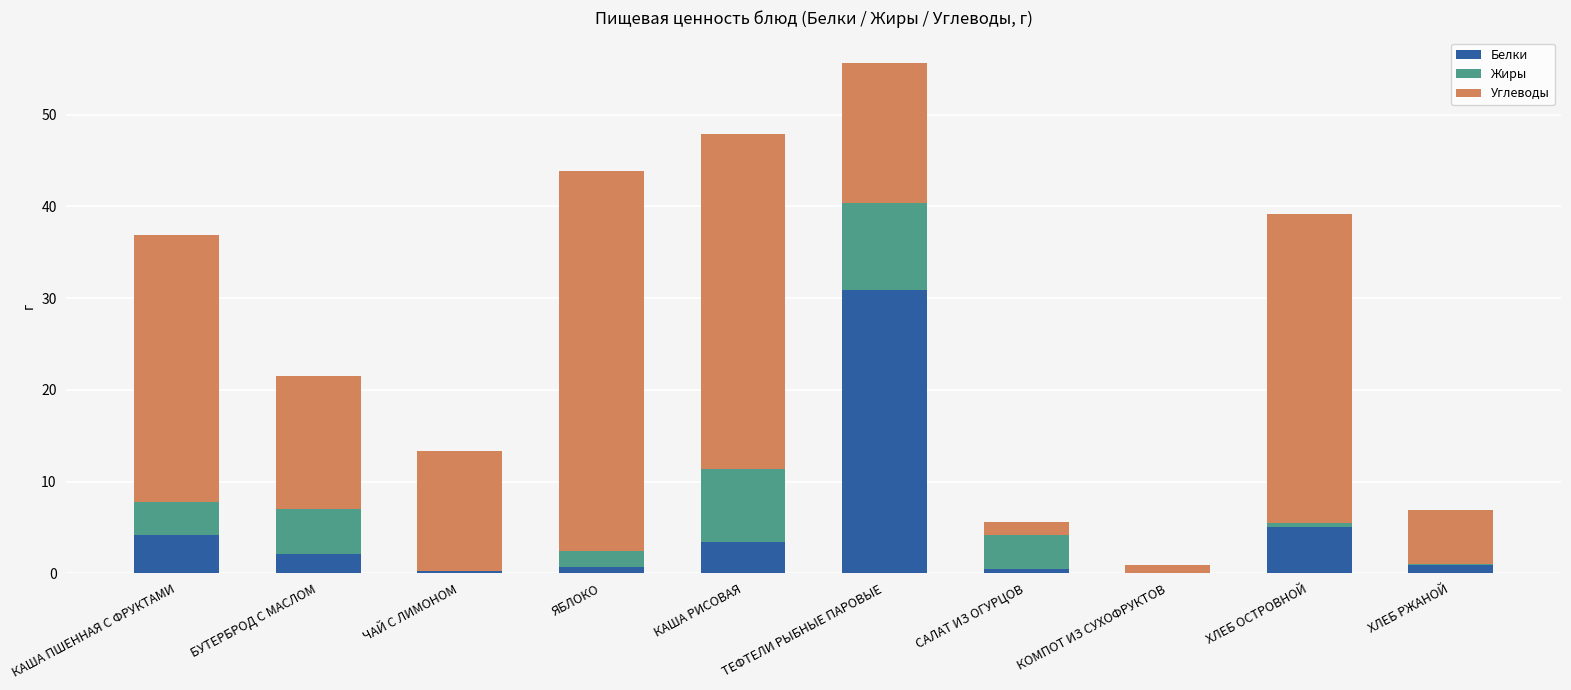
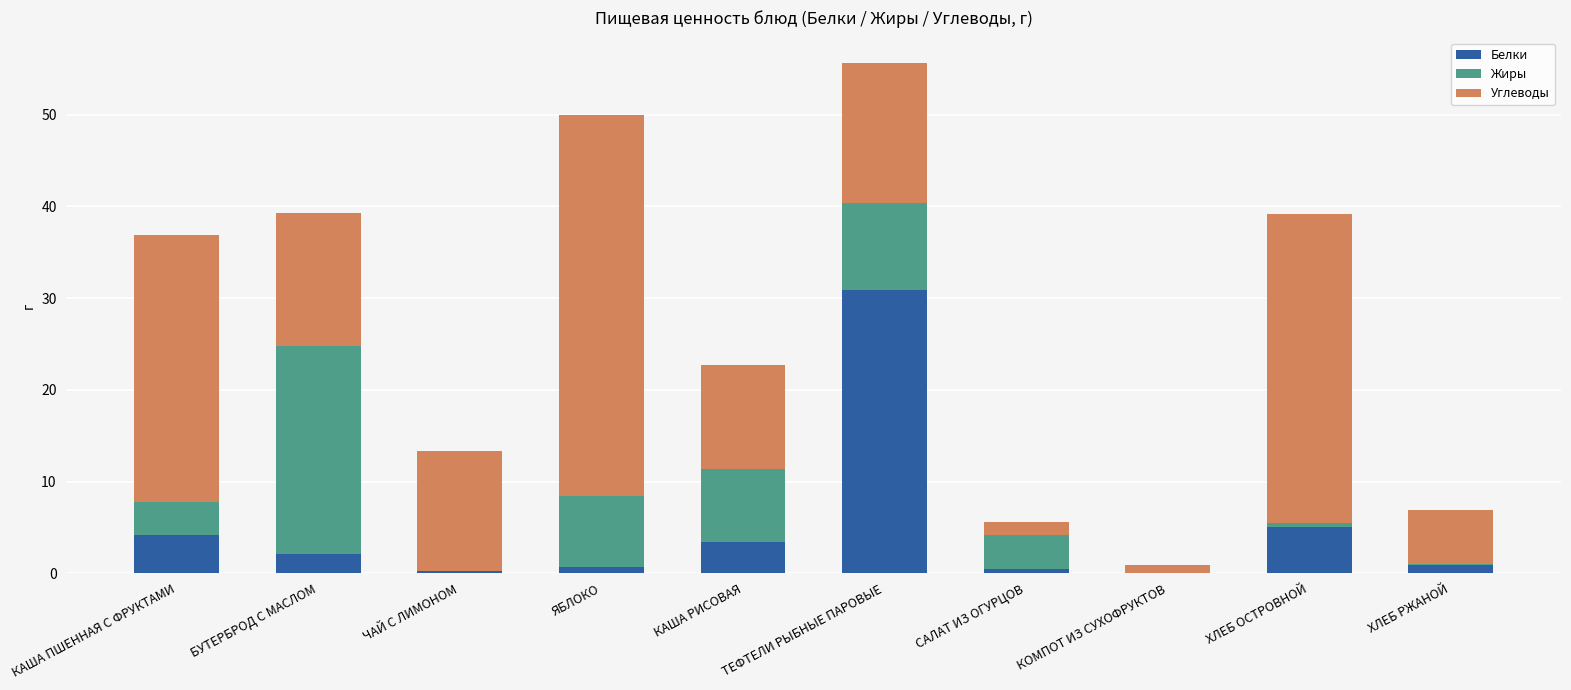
Жиры, БУТЕРБРОД С МАСЛОМ: 5 -> 23
Жиры, ЯБЛОКО: 2 -> 8
Углеводы, КАША РИСОВАЯ: 37 -> 11
